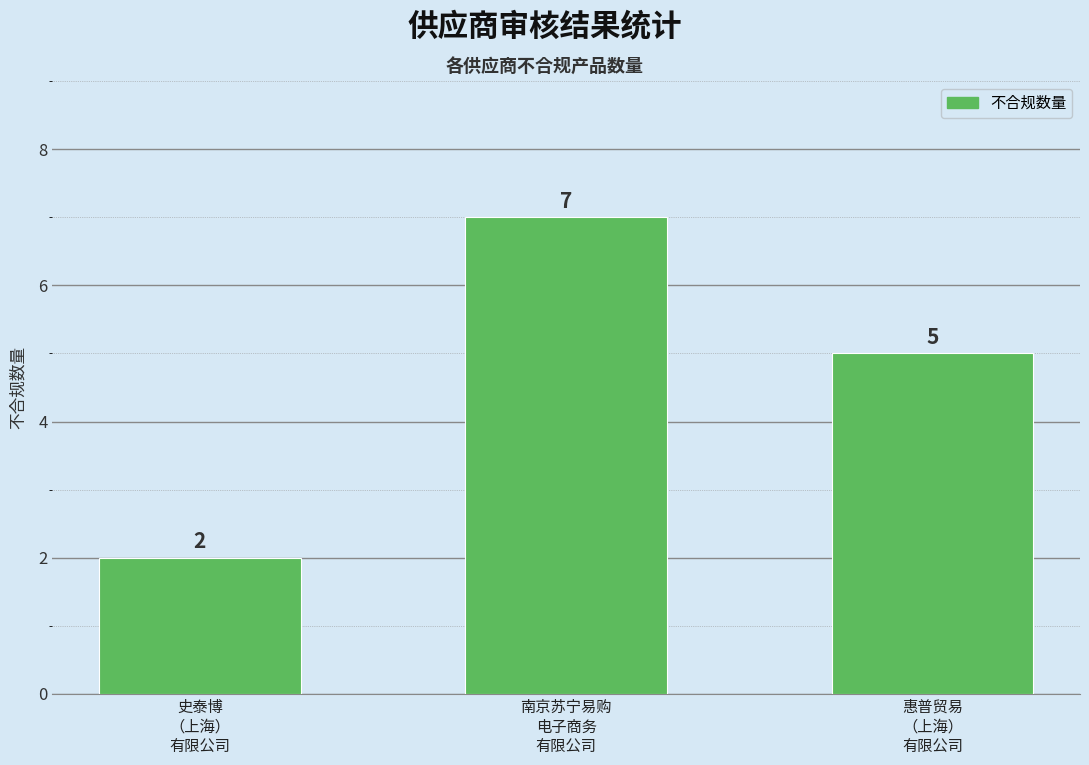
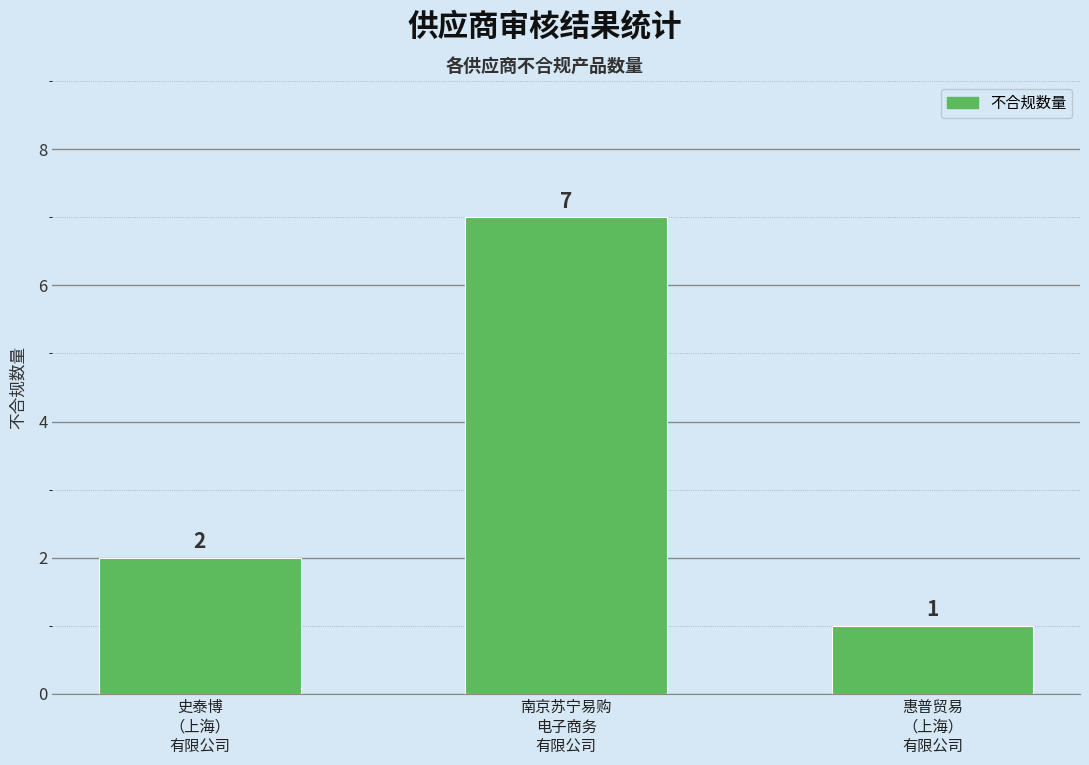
惠普贸易 （上海） 有限公司: 5 -> 1
